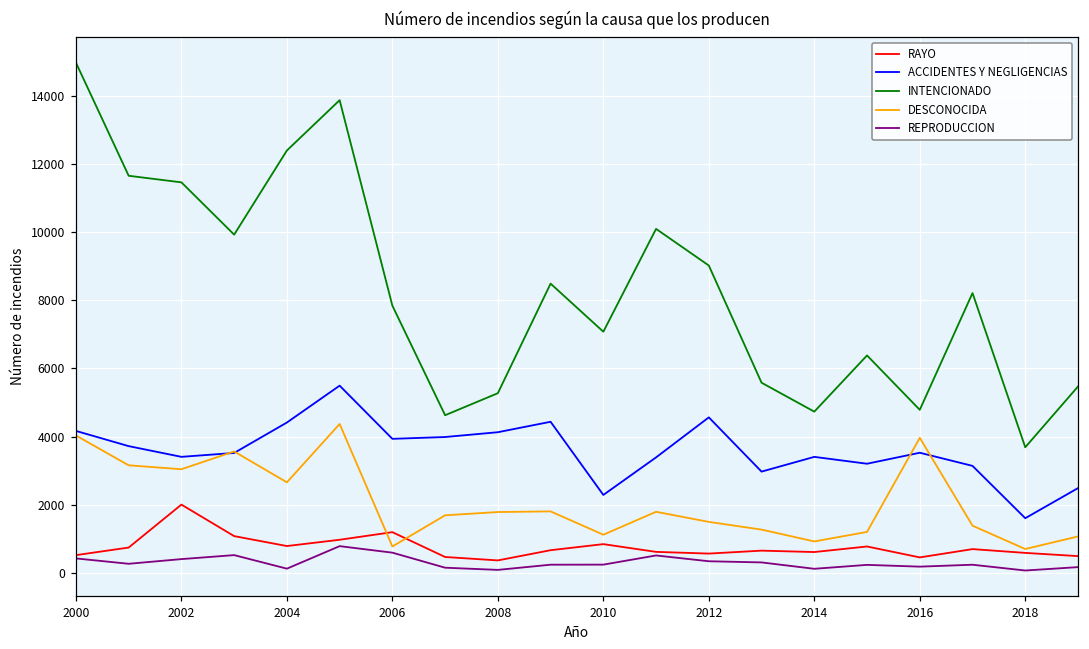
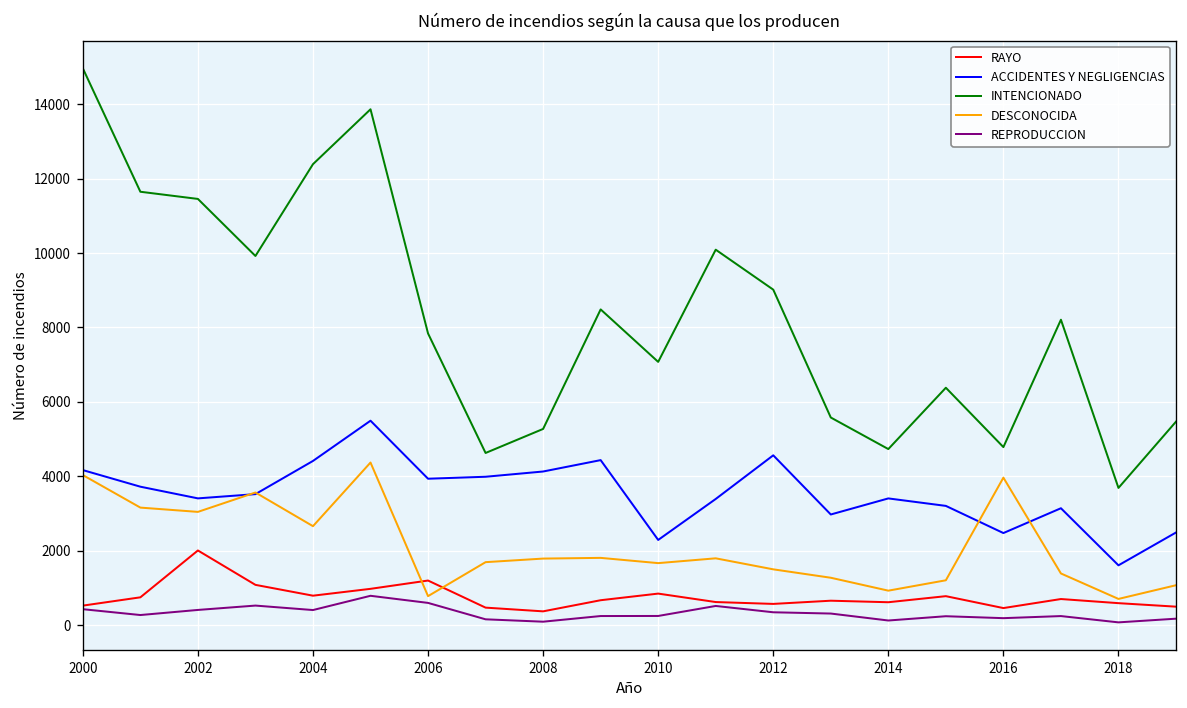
REPRODUCCION, 2004: 100 -> 400
DESCONOCIDA, 2010: 1100 -> 1700
ACCIDENTES Y NEGLIGENCIAS, 2016: 3500 -> 2500
